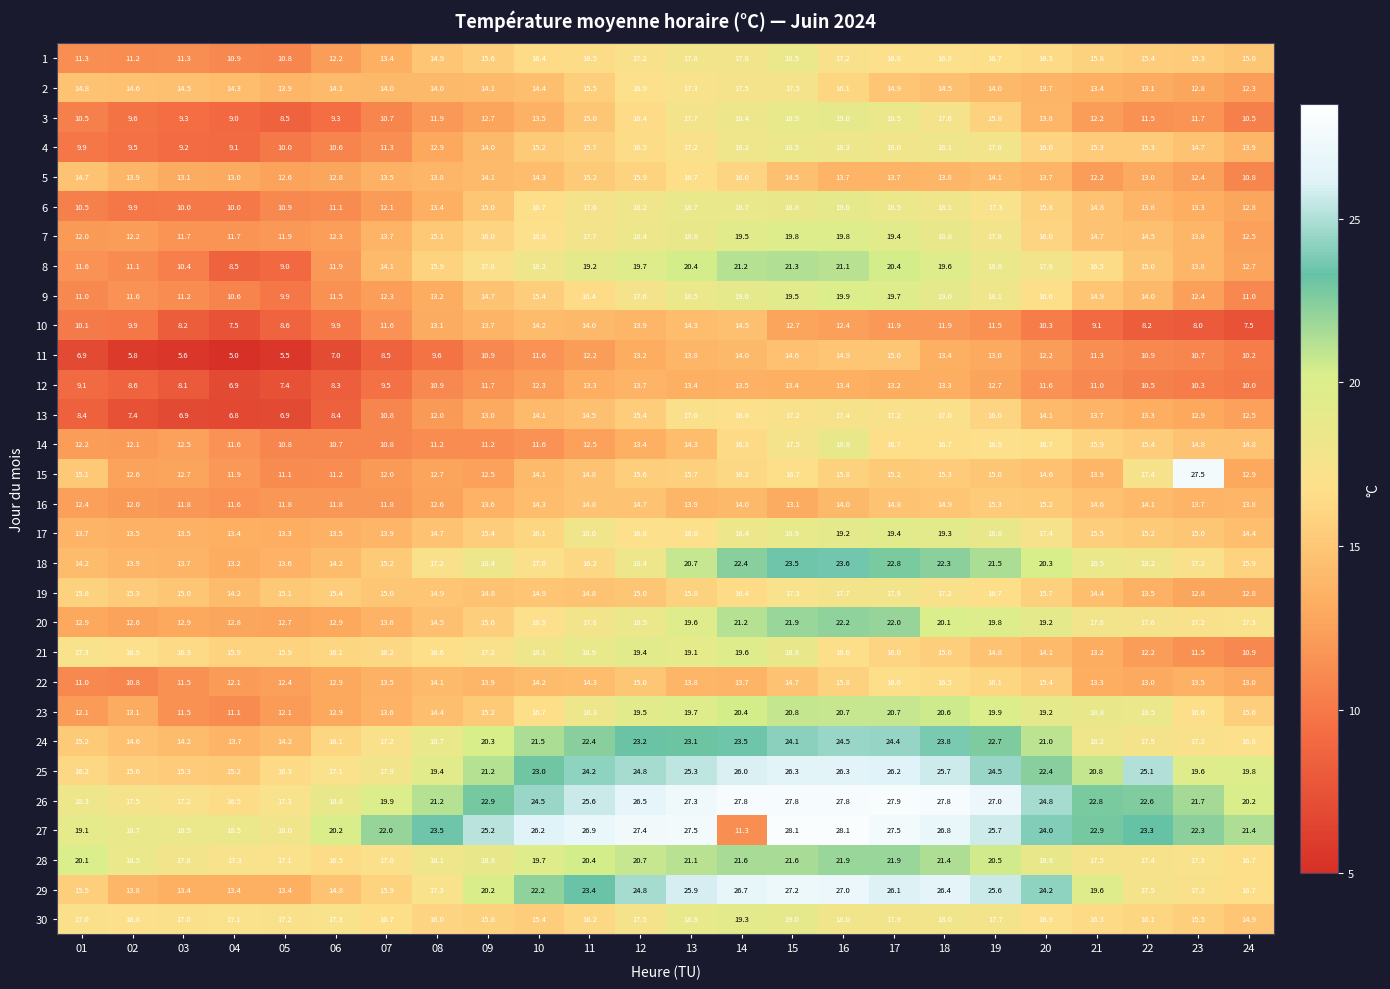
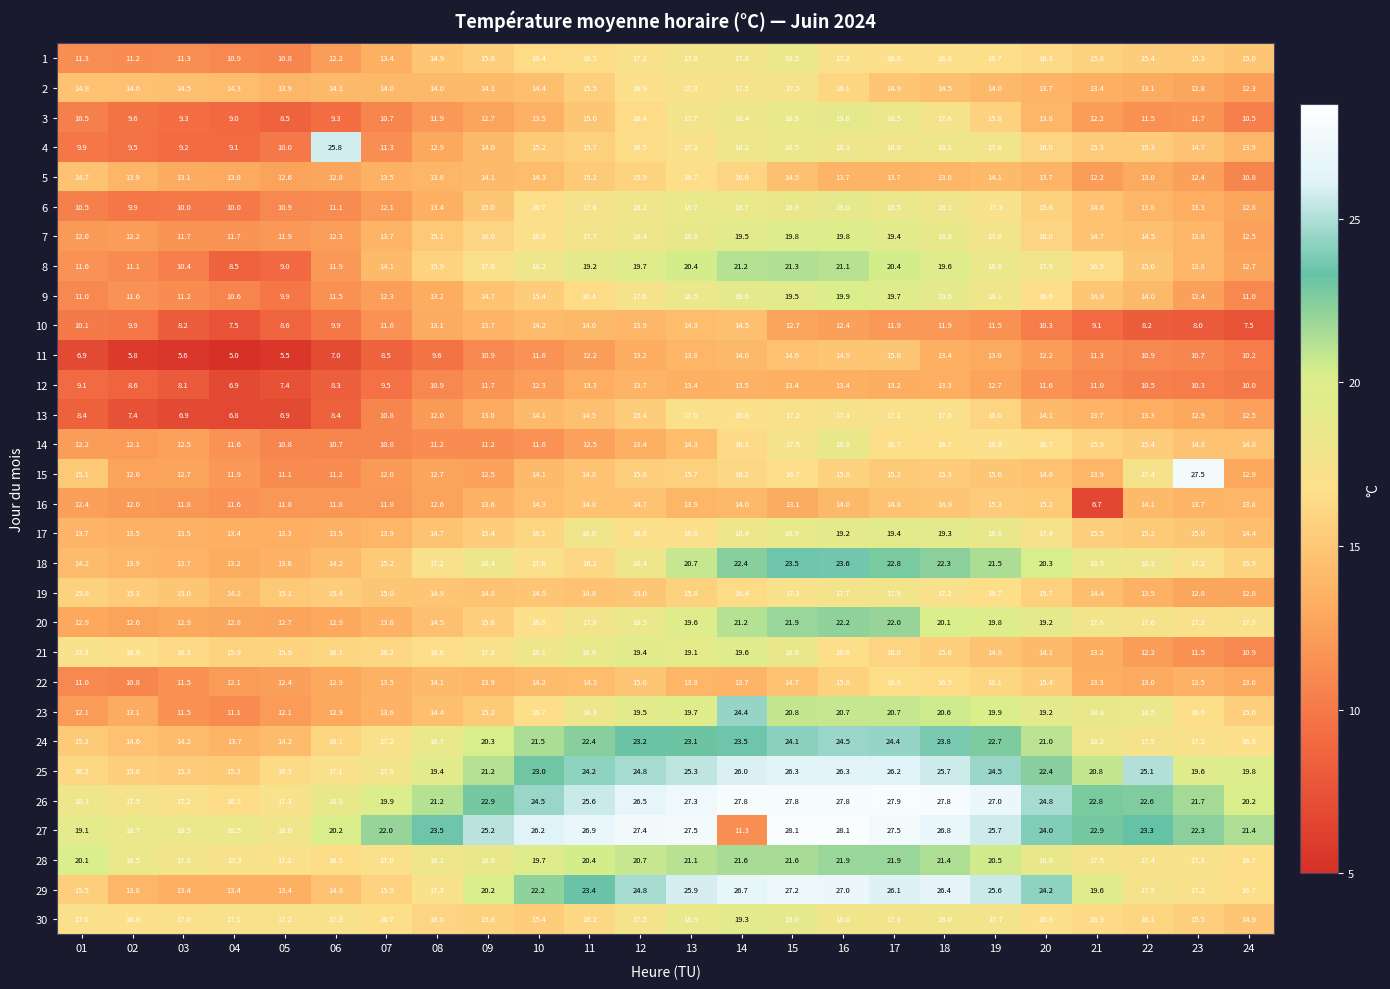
4, 06: 10.6 -> 25.8
16, 21: 14.6 -> 6.7
23, 14: 20.4 -> 24.4
